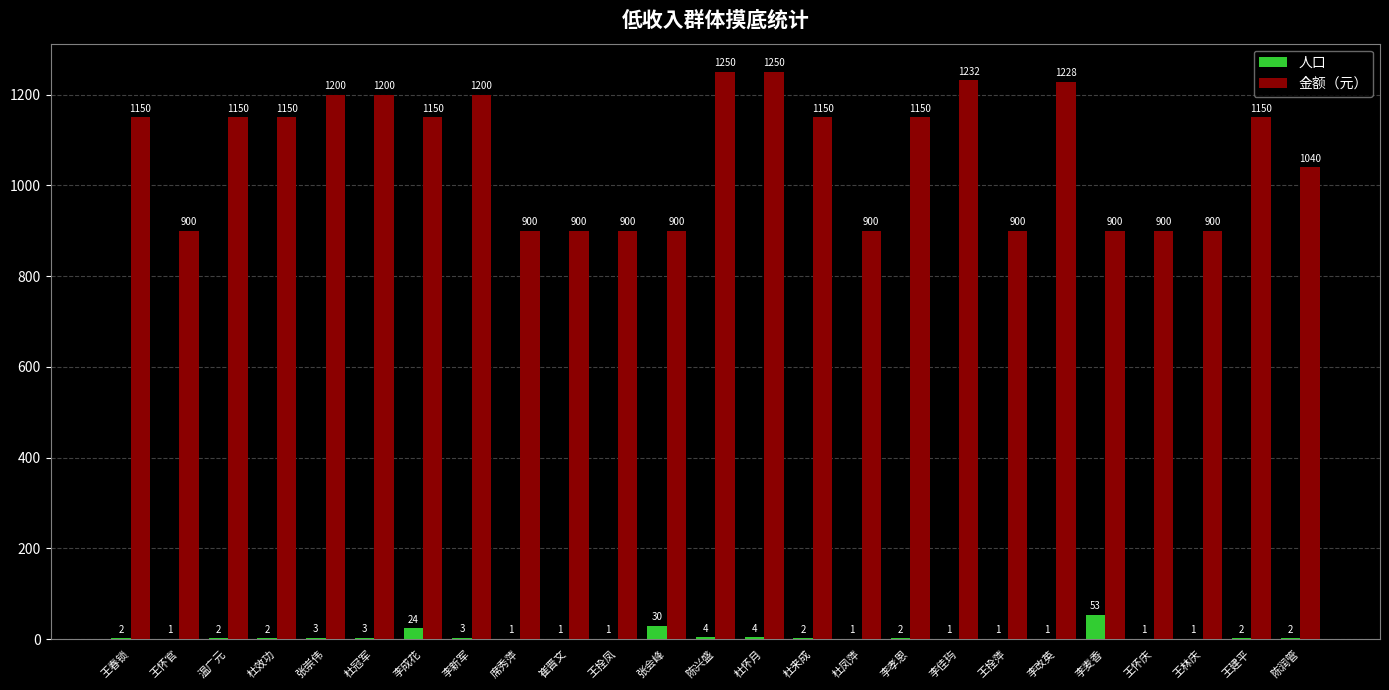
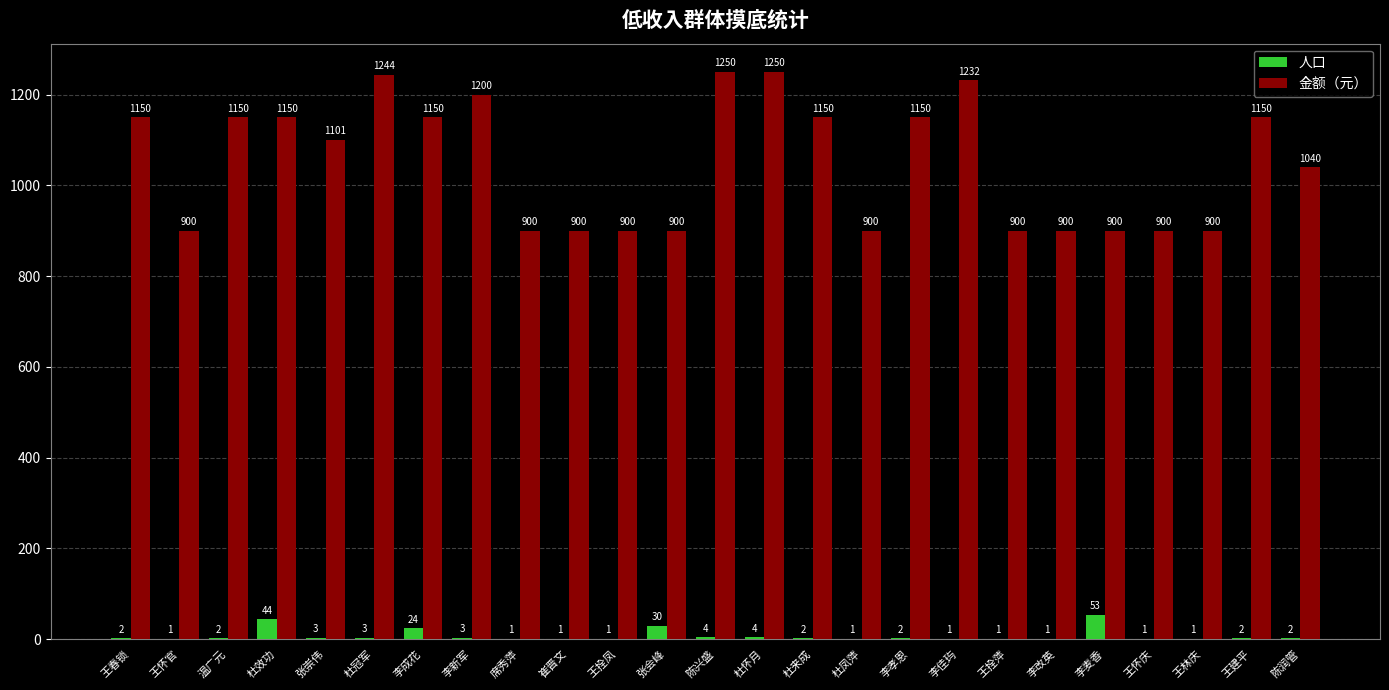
人口, 杜效功: 2 -> 44
金额（元）, 张崇伟: 1200 -> 1101
金额（元）, 杜冠军: 1200 -> 1244
金额（元）, 李改英: 1228 -> 900
